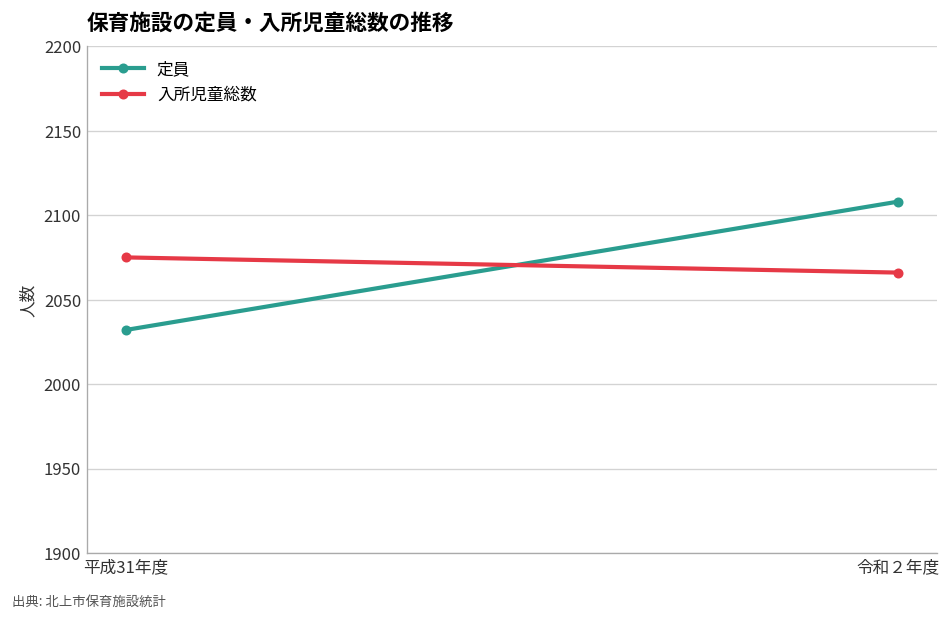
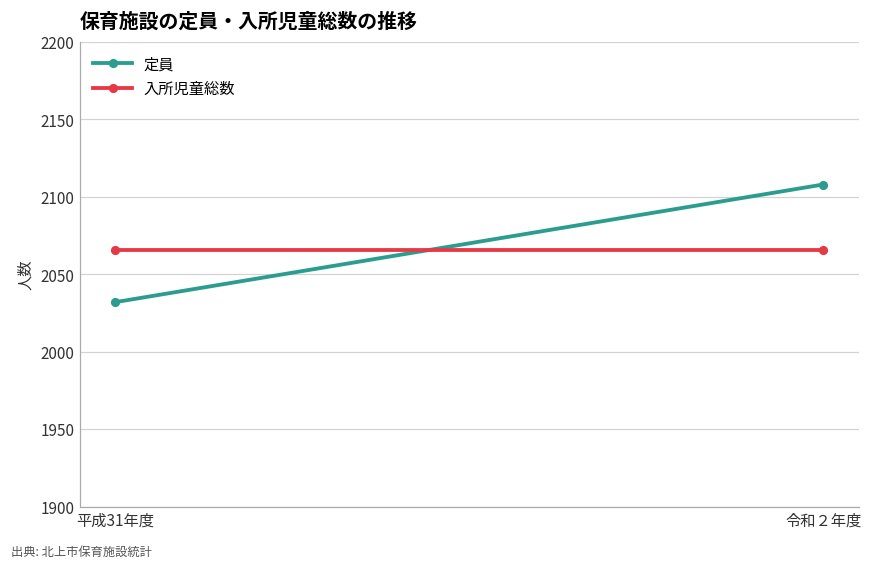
入所児童総数, 平成31年度: 2075 -> 2066
